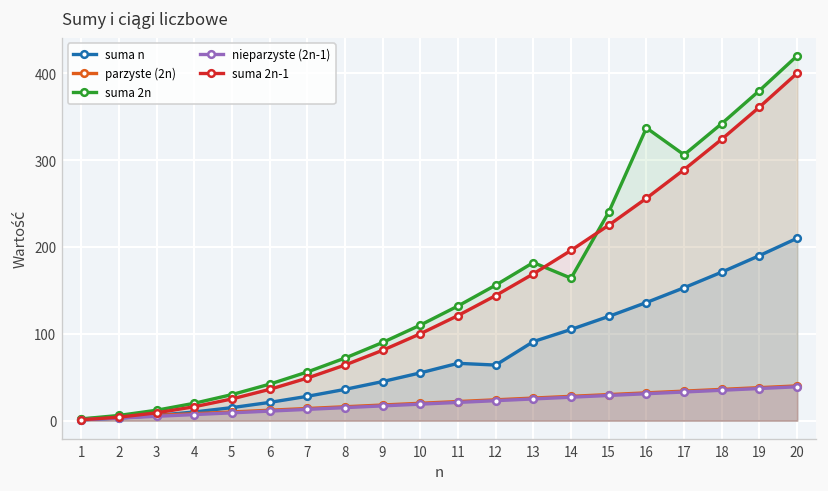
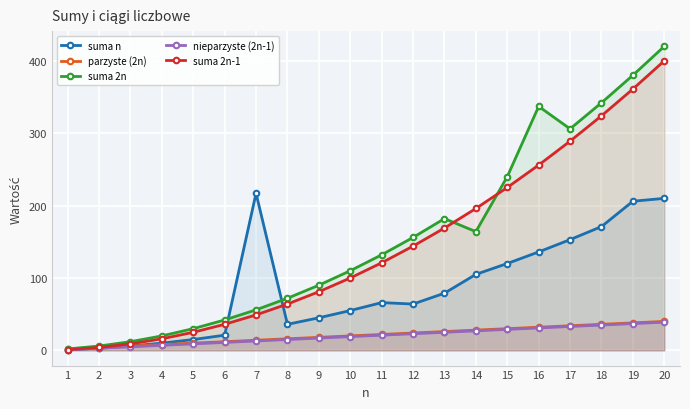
suma n, 7: 30 -> 220
suma n, 13: 90 -> 80
suma n, 19: 190 -> 210
